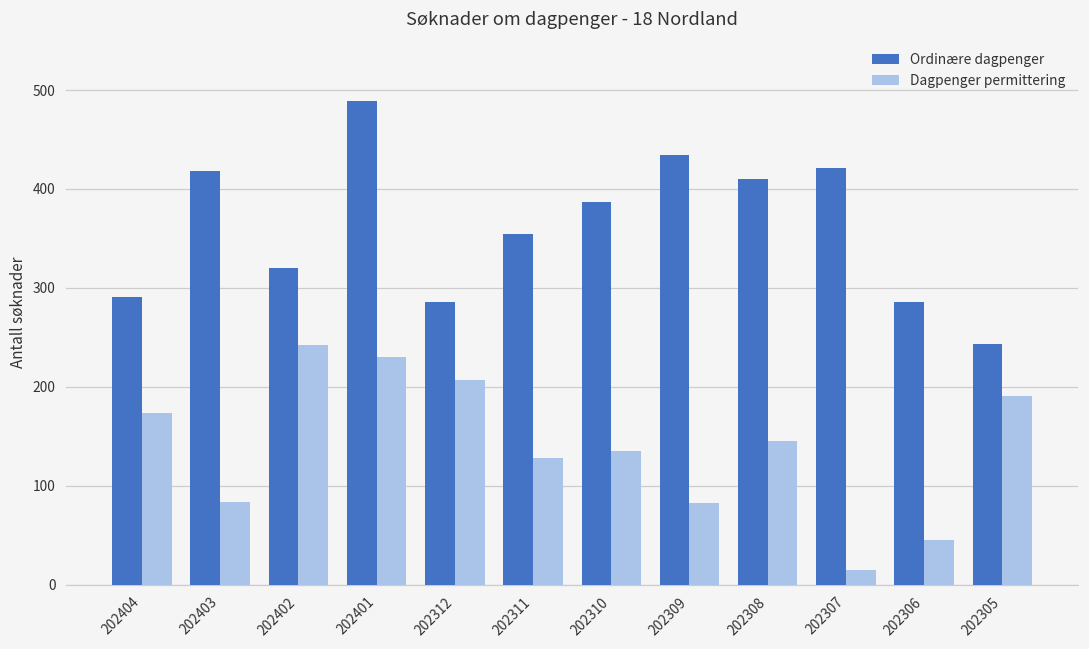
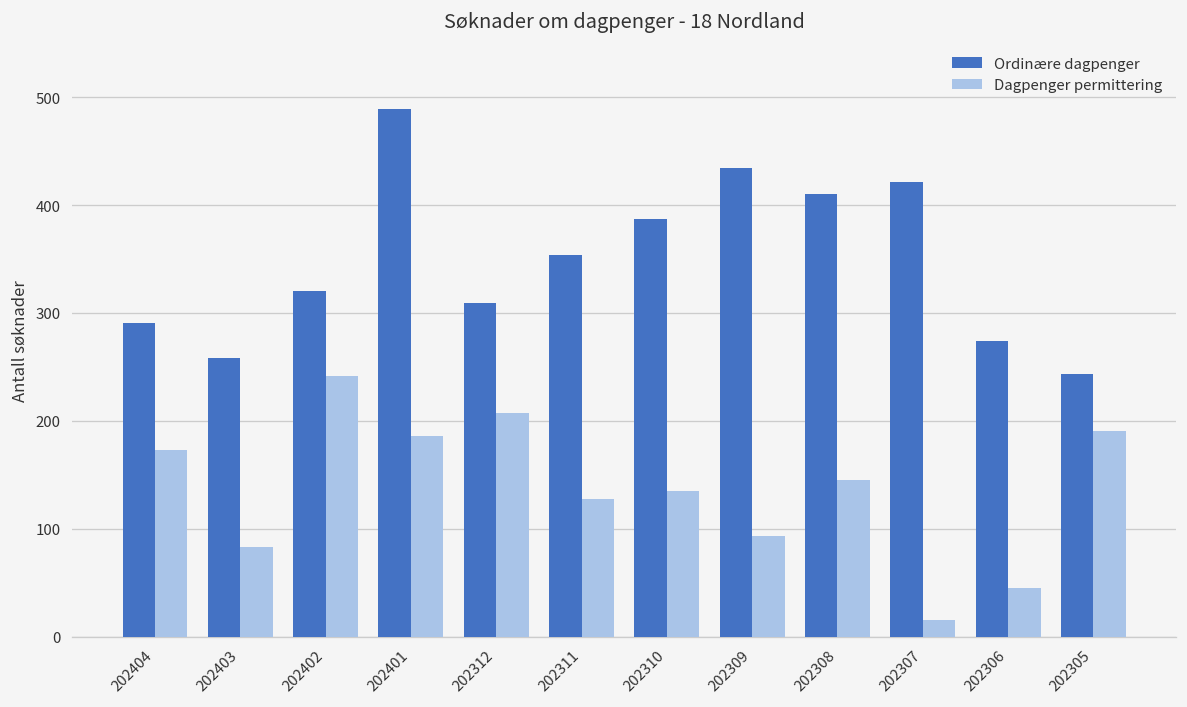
Ordinære dagpenger, 202403: 420 -> 260
Dagpenger permittering, 202401: 230 -> 190
Ordinære dagpenger, 202312: 290 -> 310
Dagpenger permittering, 202309: 80 -> 90
Ordinære dagpenger, 202306: 290 -> 270
